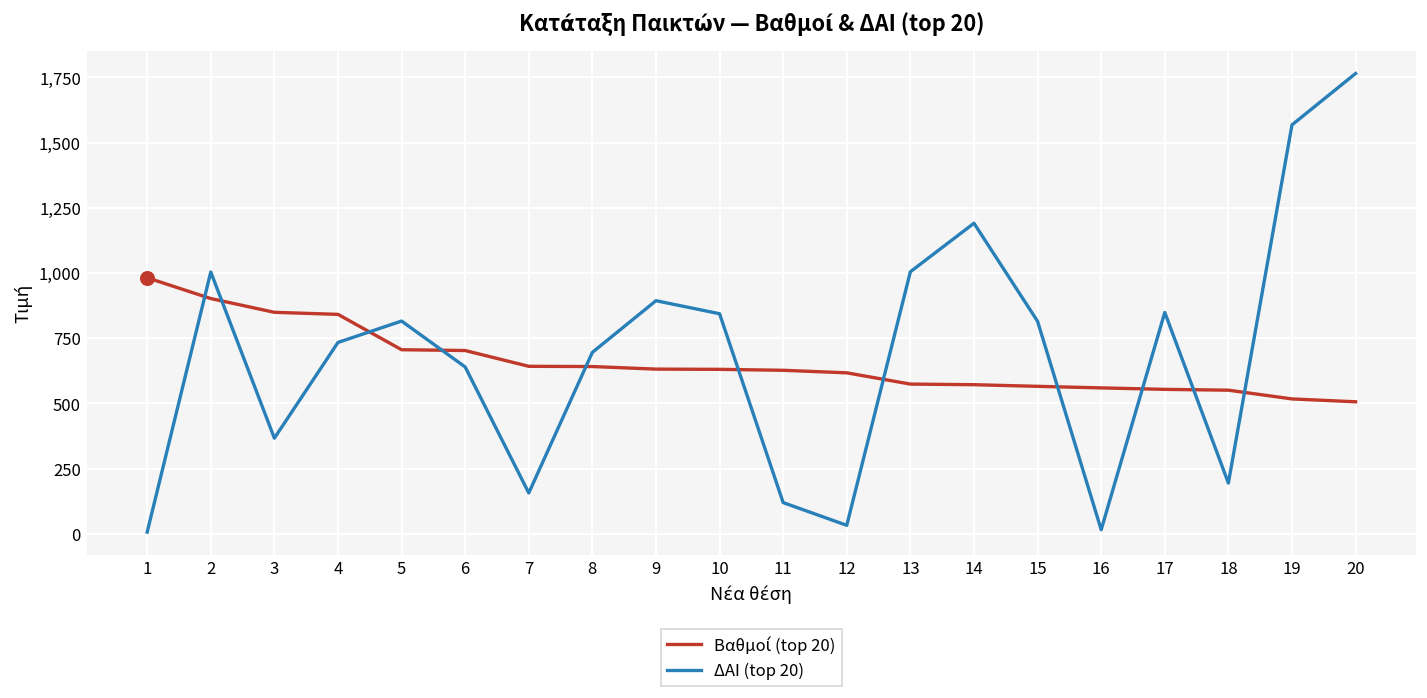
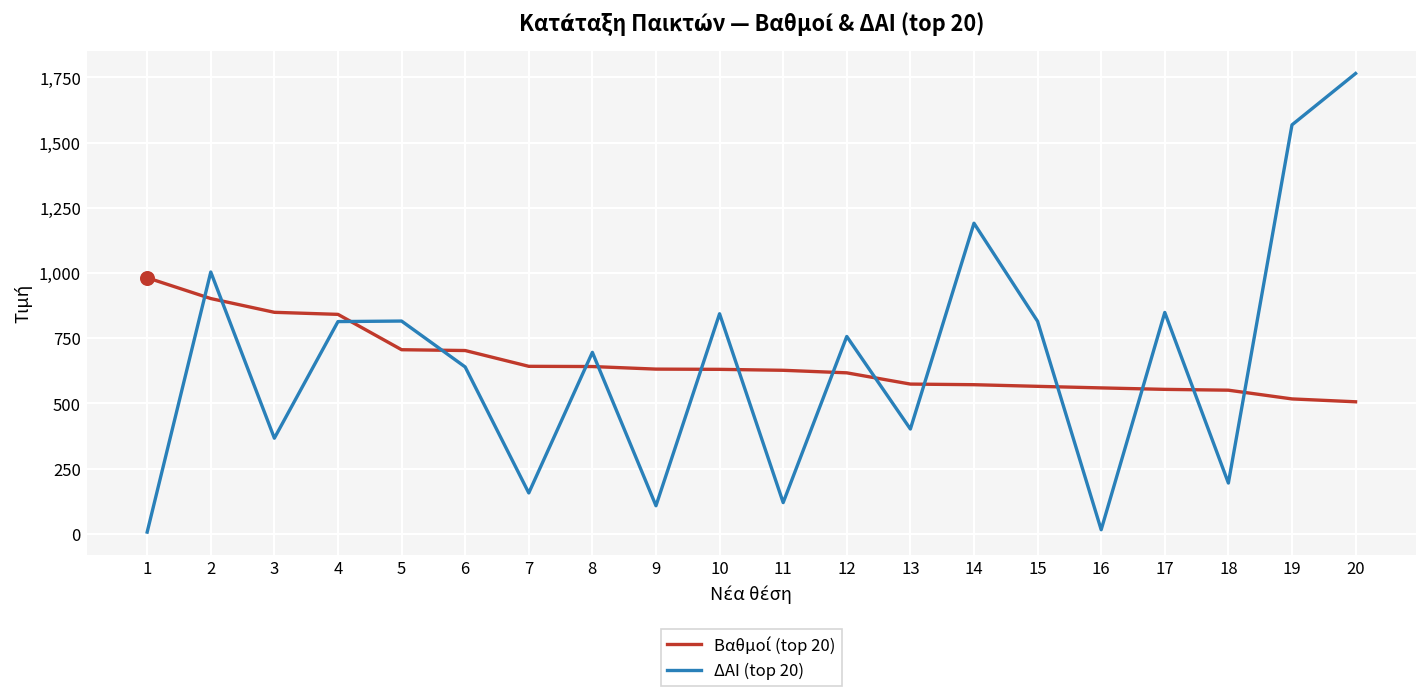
ΔΑΙ (top 20), 4: 730 -> 810
ΔΑΙ (top 20), 9: 890 -> 110
ΔΑΙ (top 20), 12: 30 -> 760
ΔΑΙ (top 20), 13: 1,010 -> 400
